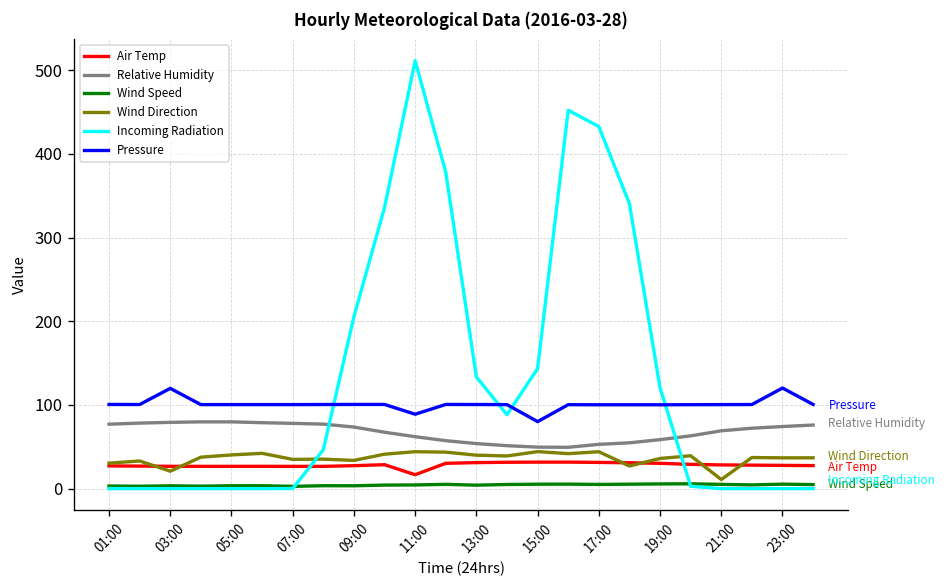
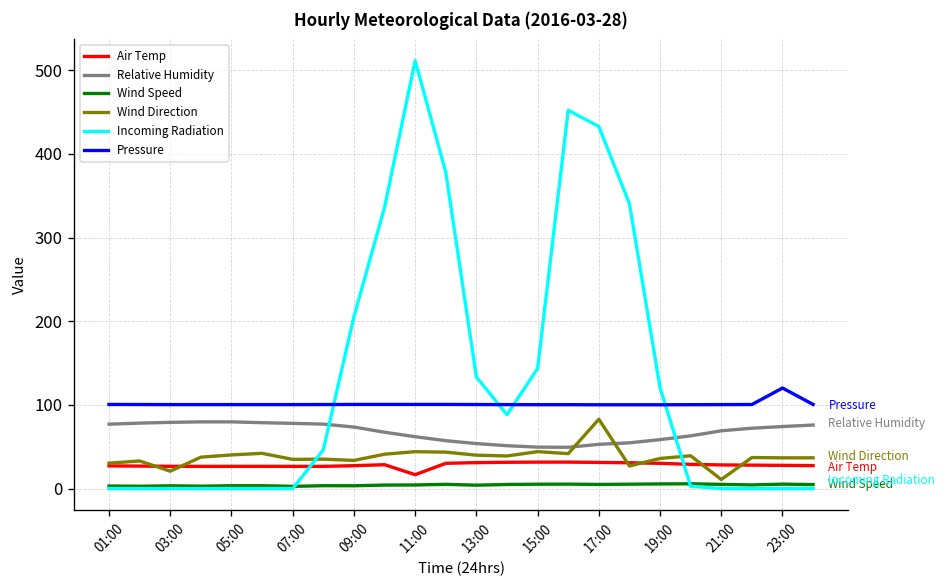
Pressure, 03:00: 120 -> 100
Pressure, 11:00: 90 -> 100
Pressure, 15:00: 80 -> 100
Wind Direction, 17:00: 40 -> 80
